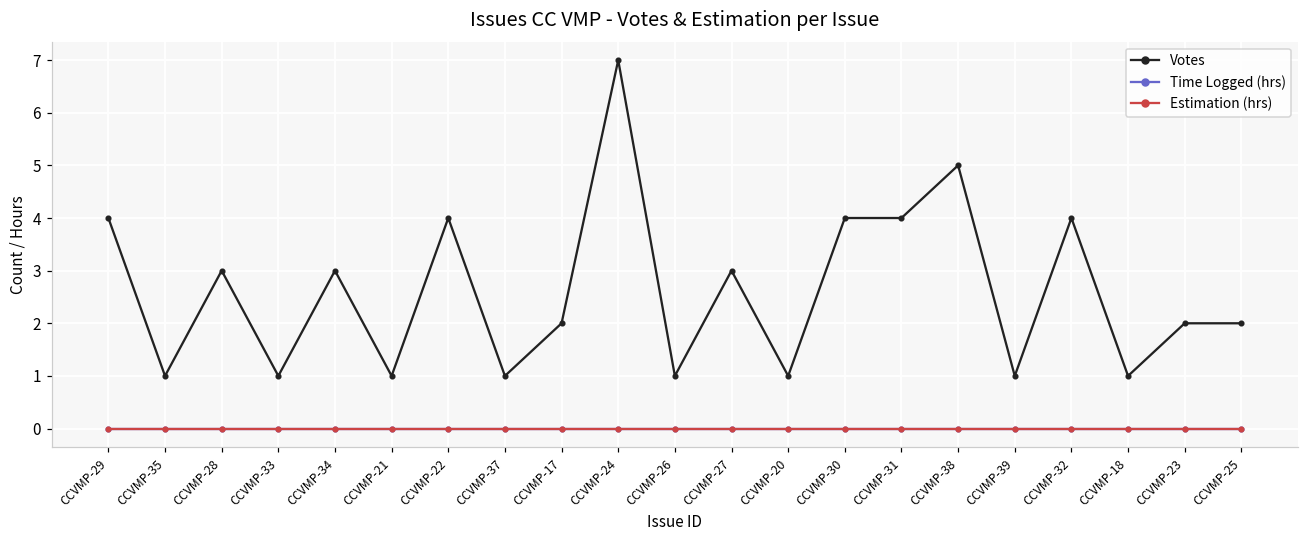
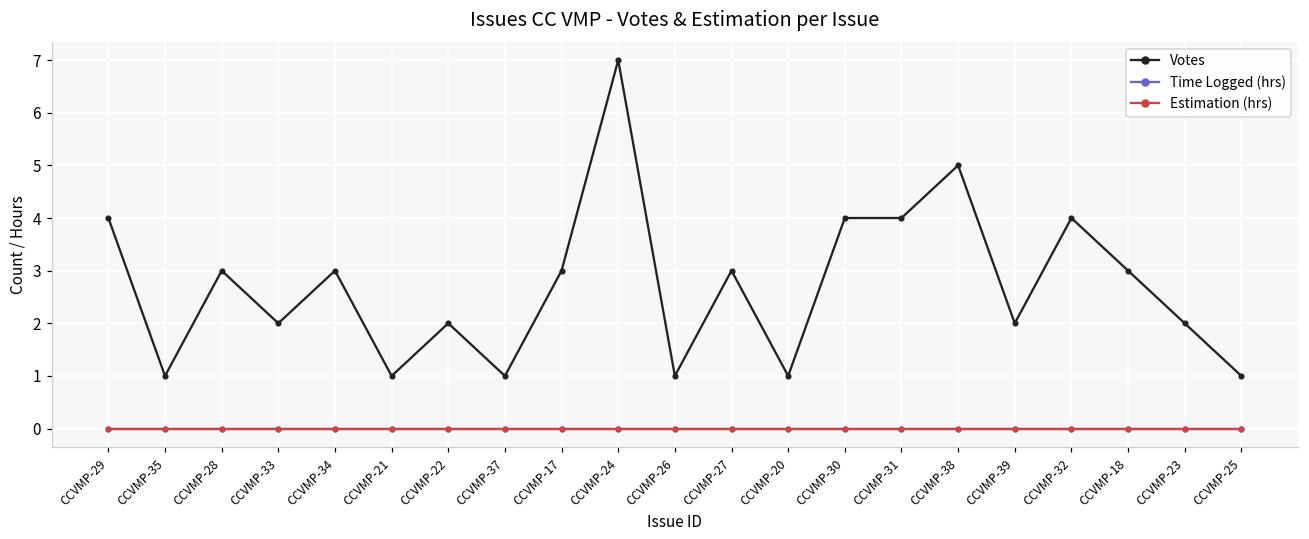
Votes, CCVMP-33: 1 -> 2
Votes, CCVMP-22: 4 -> 2
Votes, CCVMP-17: 2 -> 3
Votes, CCVMP-39: 1 -> 2
Votes, CCVMP-18: 1 -> 3
Votes, CCVMP-25: 2 -> 1
